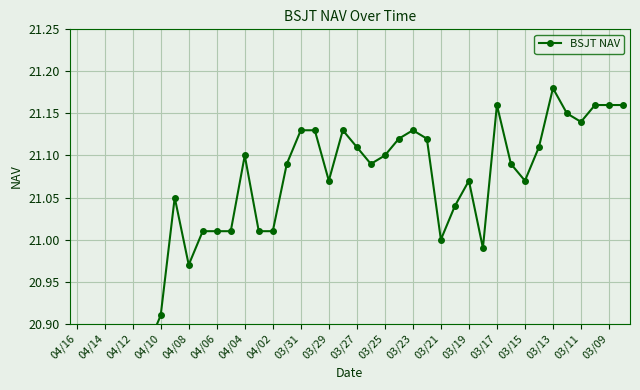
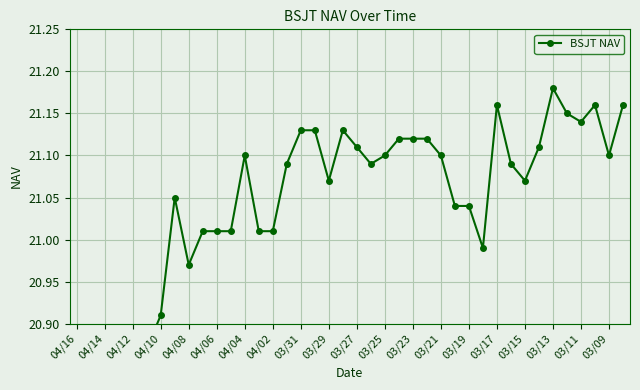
03/23: 21.13 -> 21.12
03/21: 21.0 -> 21.1
03/19: 21.07 -> 21.04
03/09: 21.16 -> 21.10
